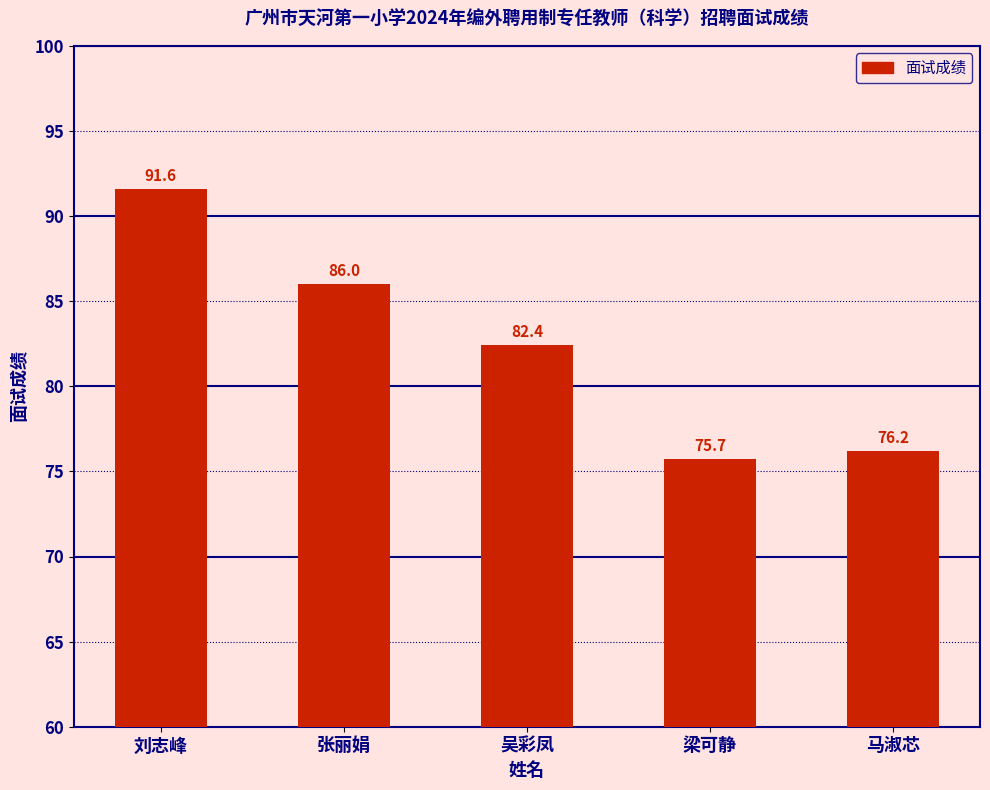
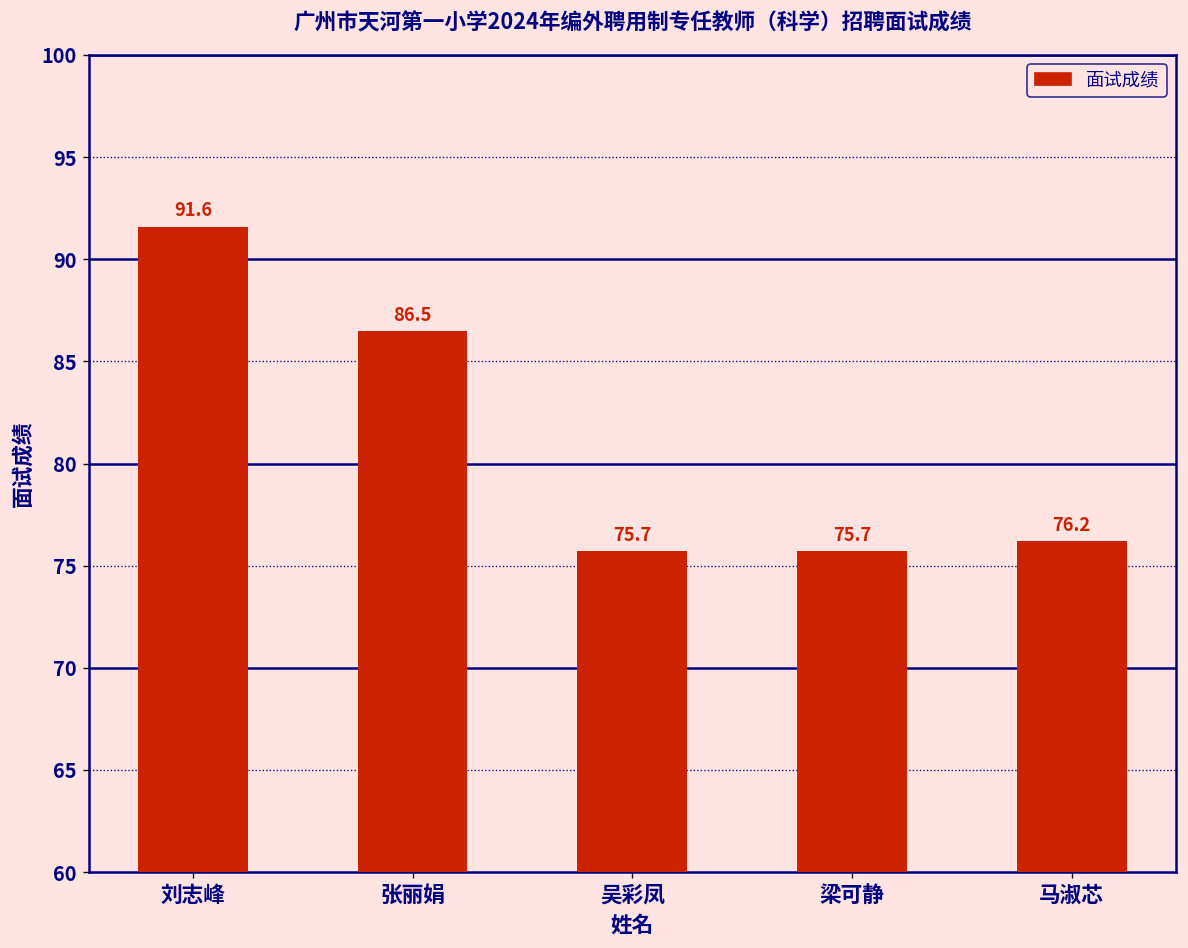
张丽娟: 86.0 -> 86.5
吴彩凤: 82.4 -> 75.7
